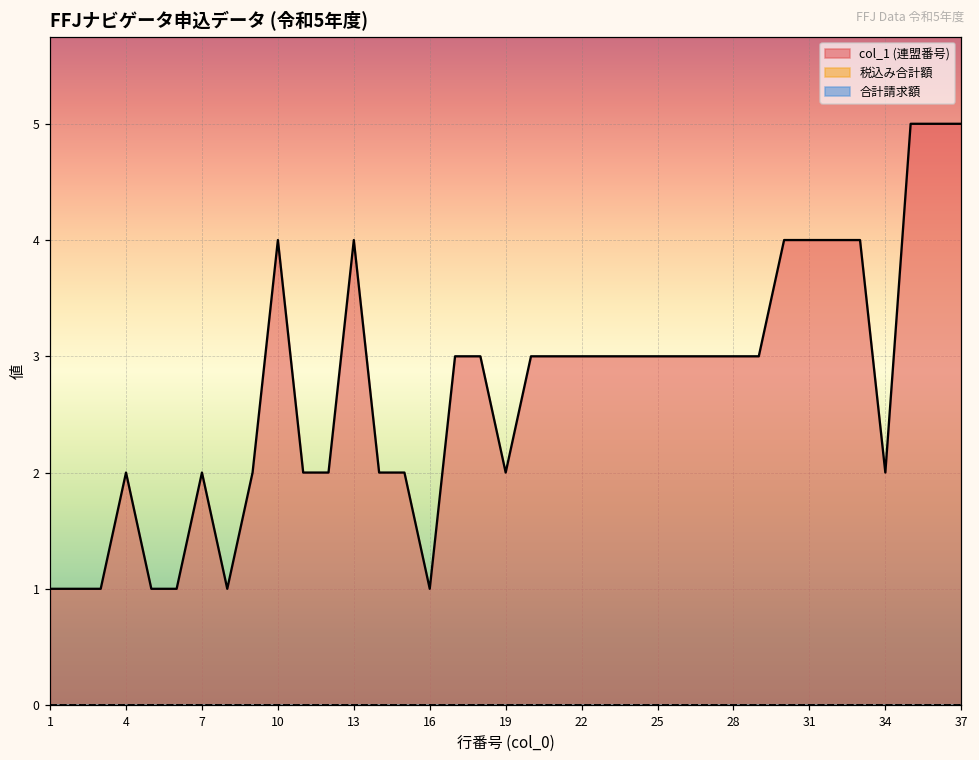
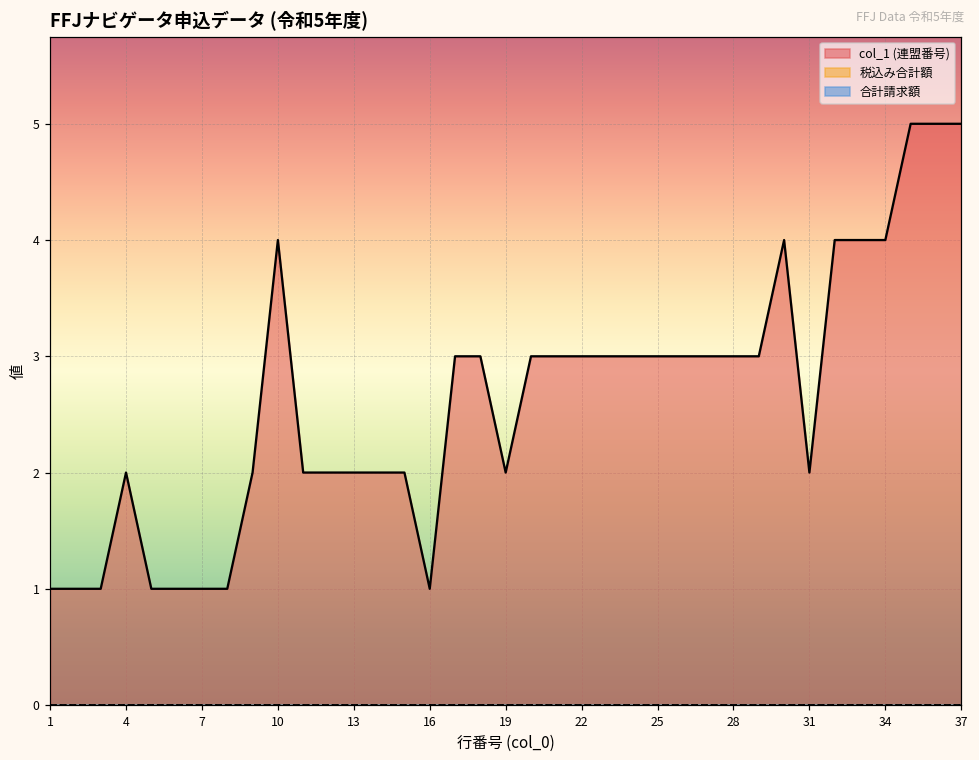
col_1 (連盟番号), 7: 2 -> 1
col_1 (連盟番号), 13: 4 -> 2
col_1 (連盟番号), 31: 4 -> 2
col_1 (連盟番号), 34: 2 -> 4
